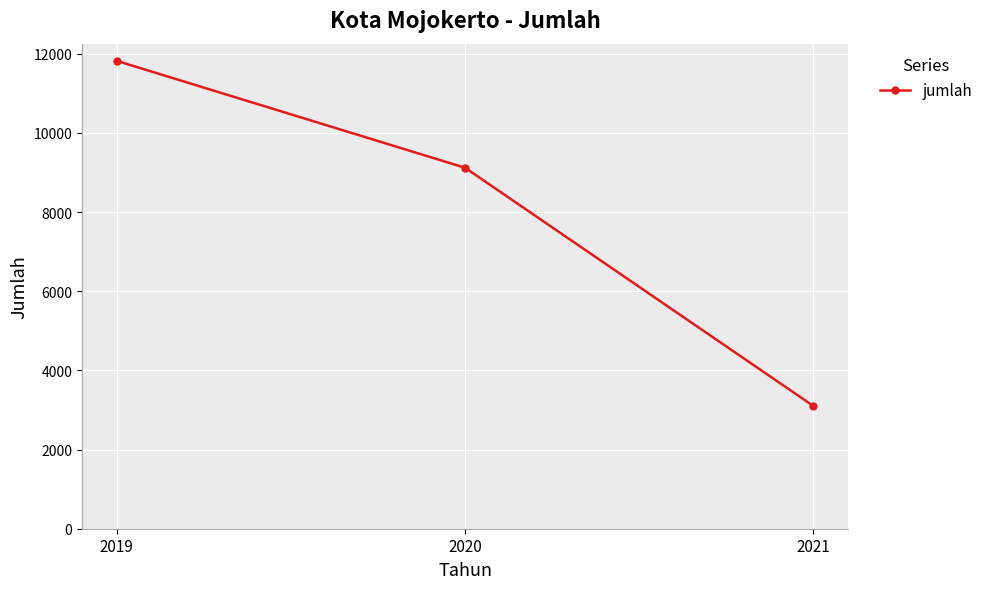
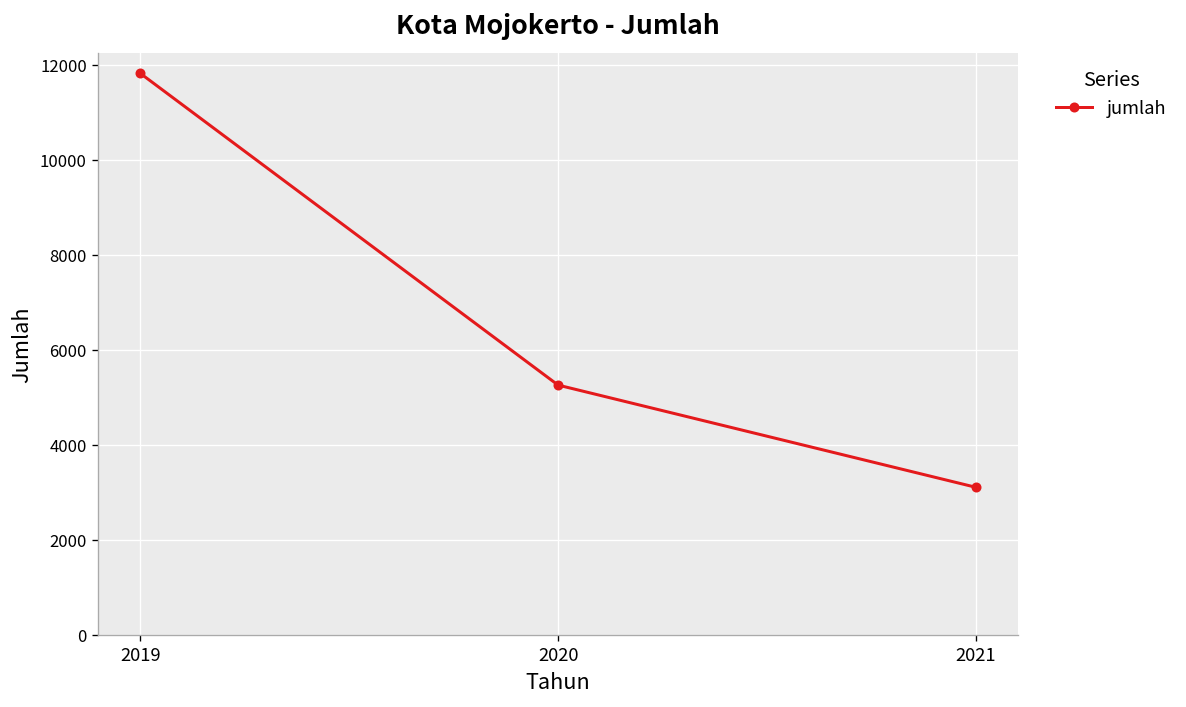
2020: 9100 -> 5300
